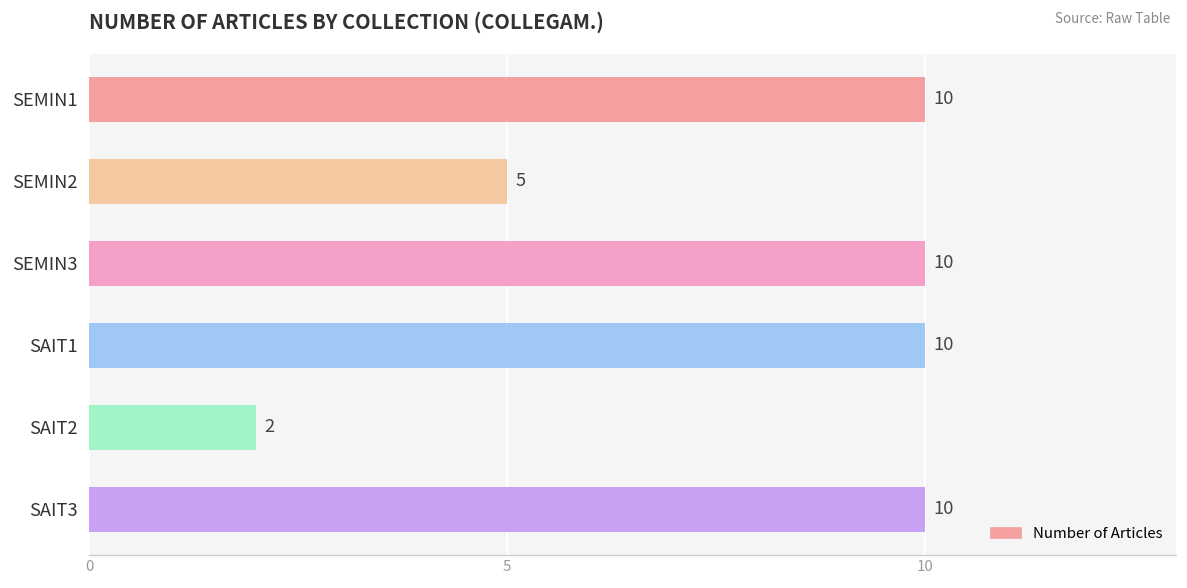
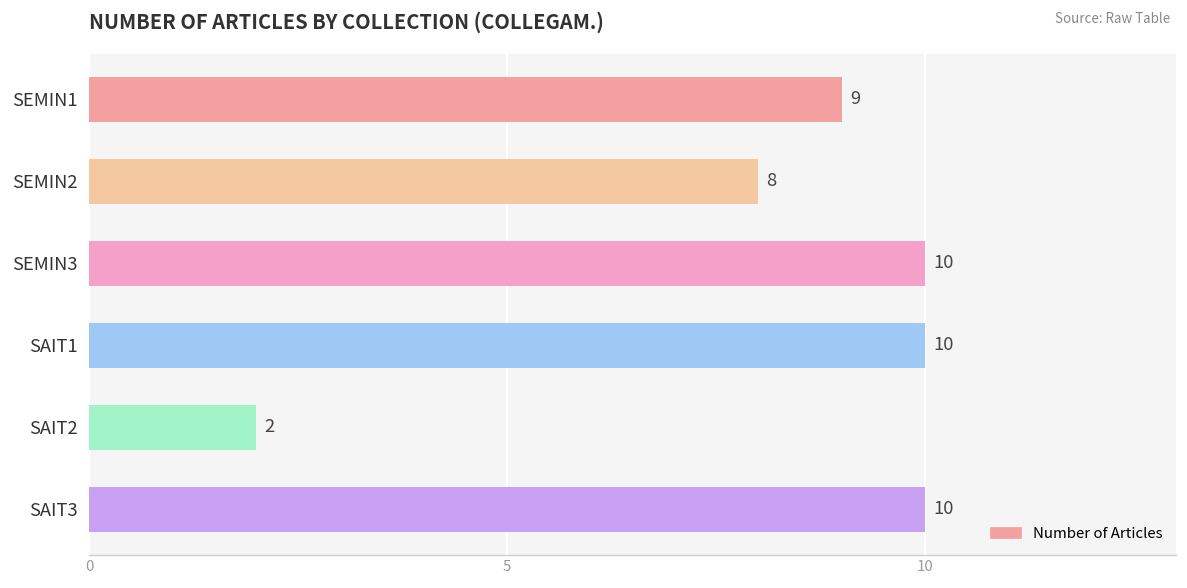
SEMIN1: 10 -> 9
SEMIN2: 5 -> 8
